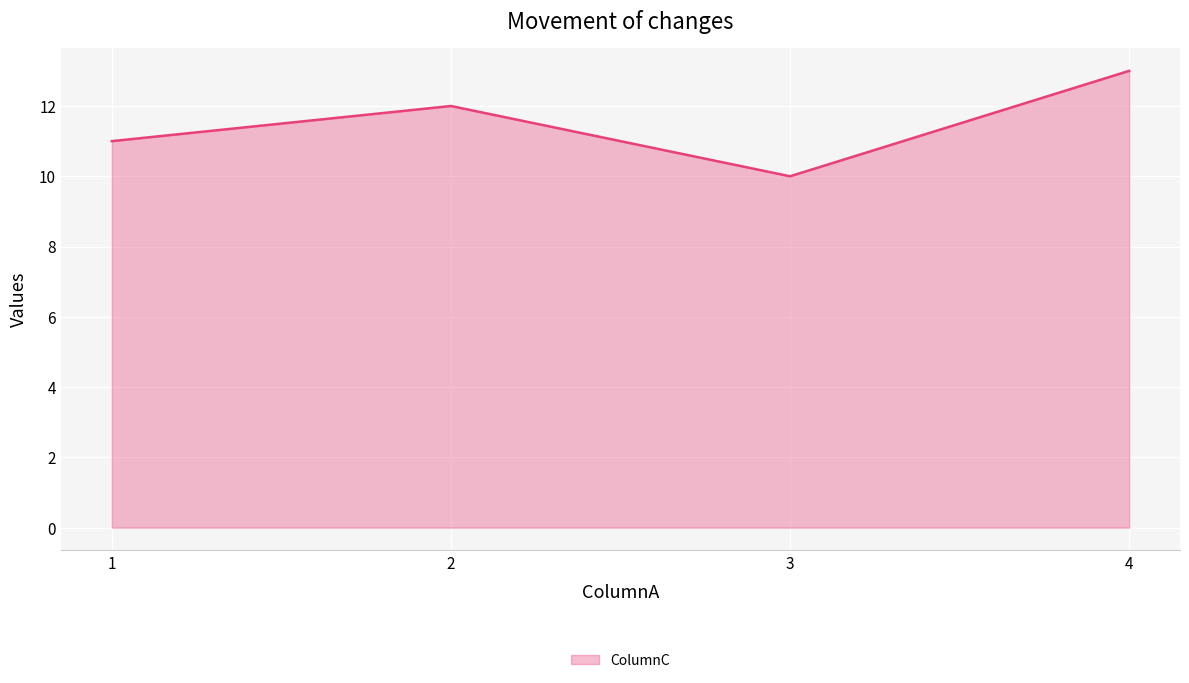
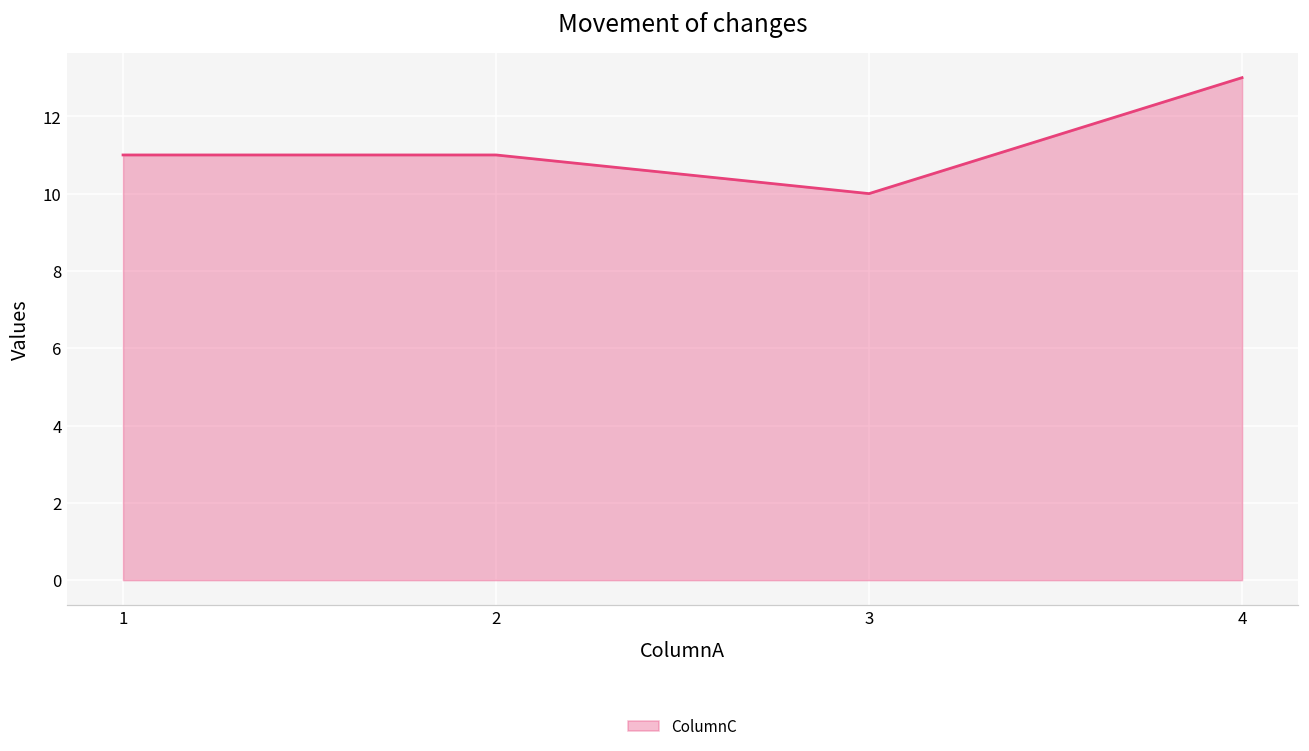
2: 12 -> 11
